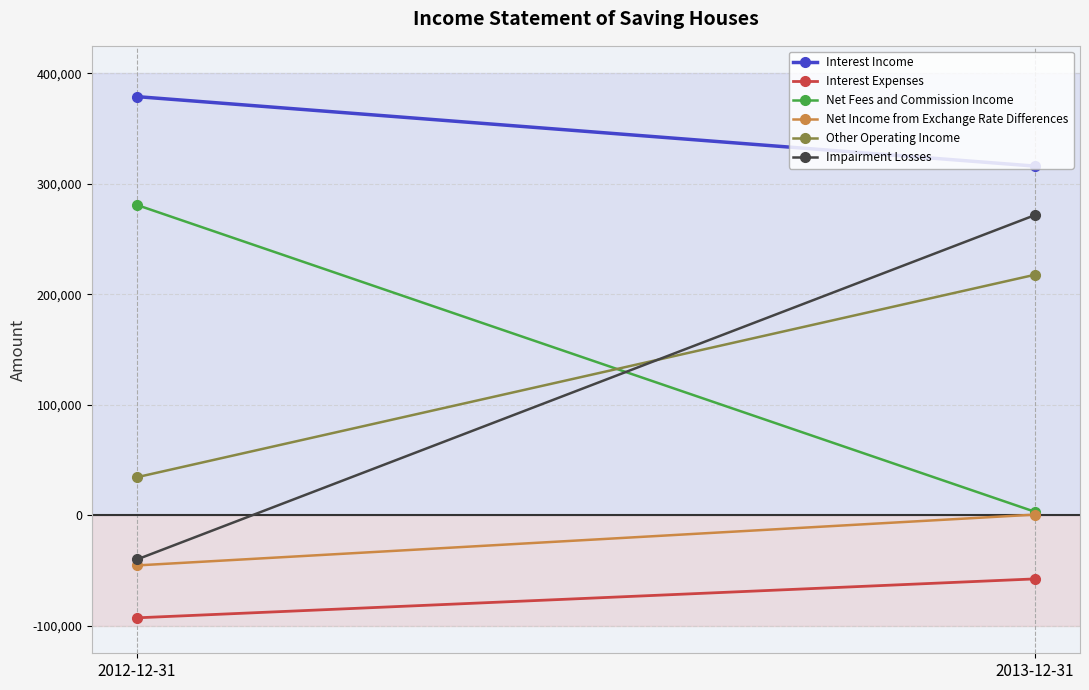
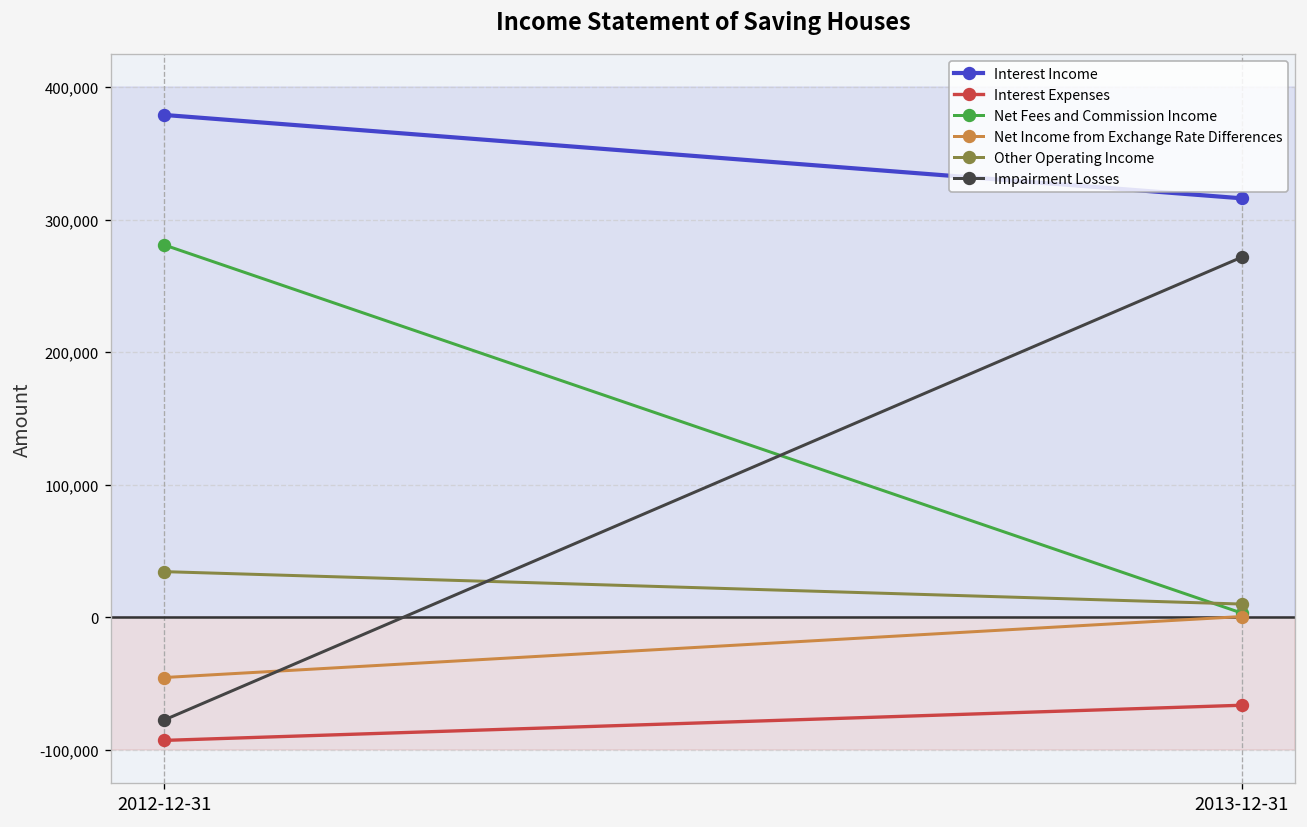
Impairment Losses, 2012-12-31: -40,000 -> -77,000
Interest Expenses, 2013-12-31: -58,000 -> -66,000
Other Operating Income, 2013-12-31: 218,000 -> 10,000
